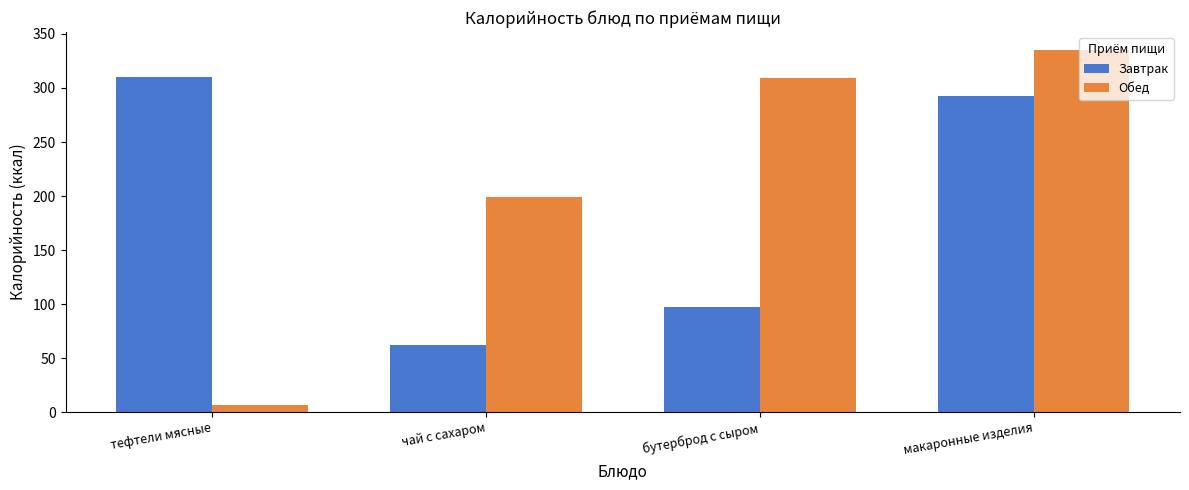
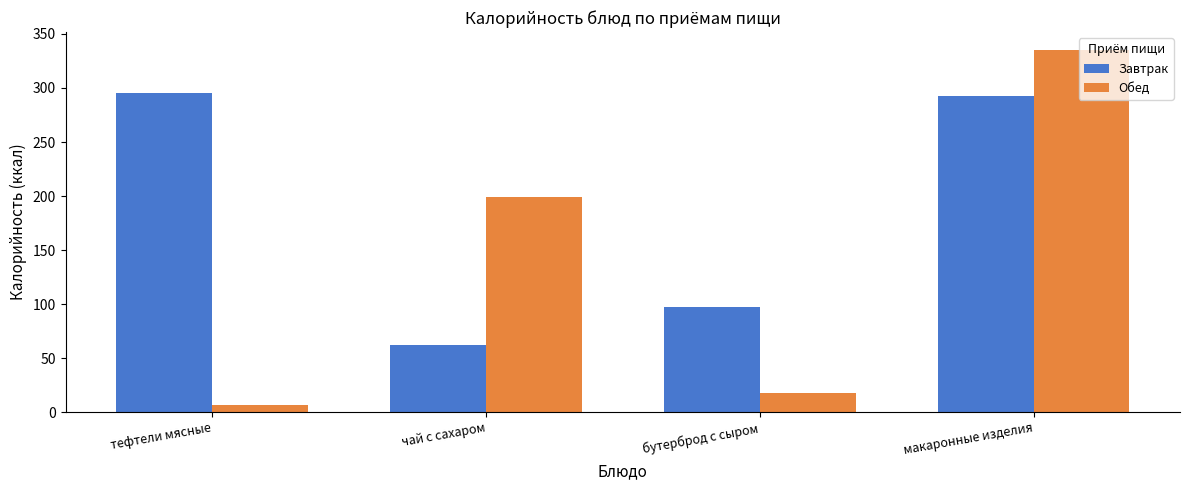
Завтрак, тефтели мясные: 310 -> 295
Обед, бутерброд с сыром: 309 -> 18
